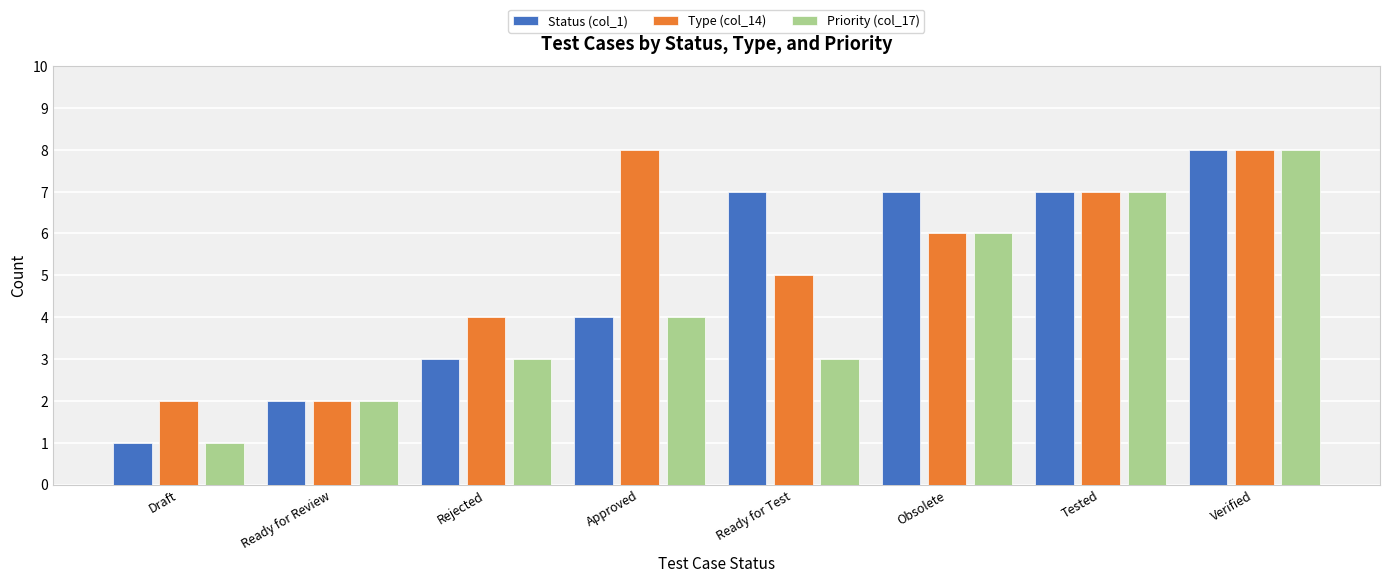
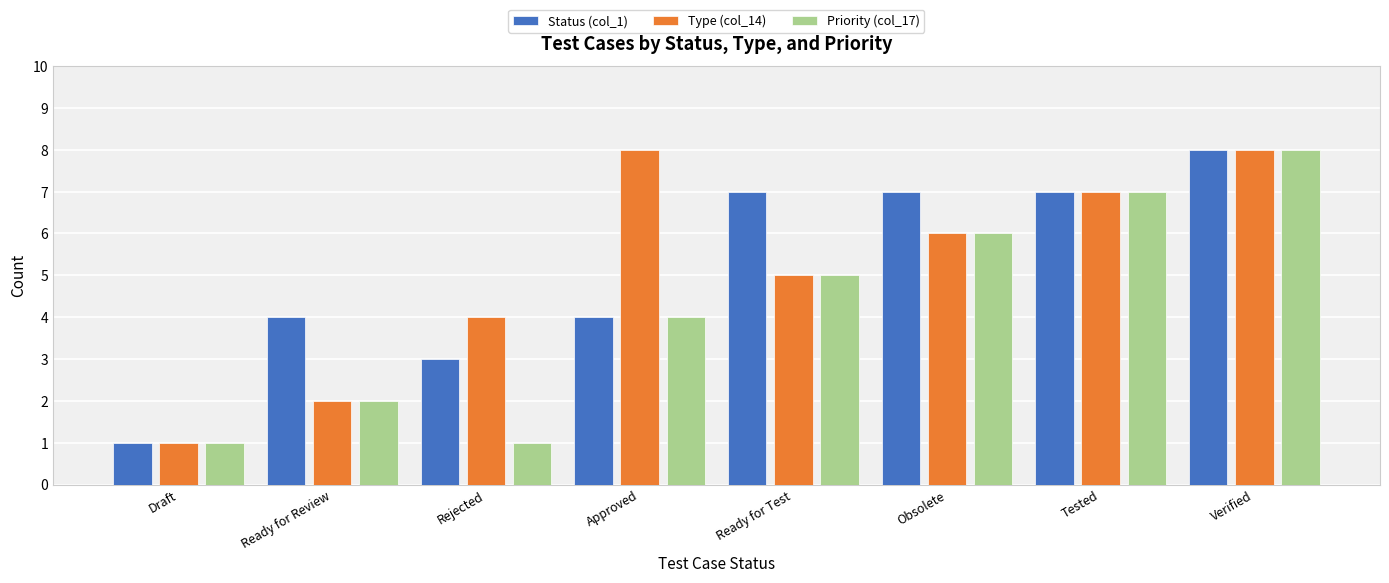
Type (col_14), Draft: 2 -> 1
Status (col_1), Ready for Review: 2 -> 4
Priority (col_17), Rejected: 3 -> 1
Priority (col_17), Ready for Test: 3 -> 5
